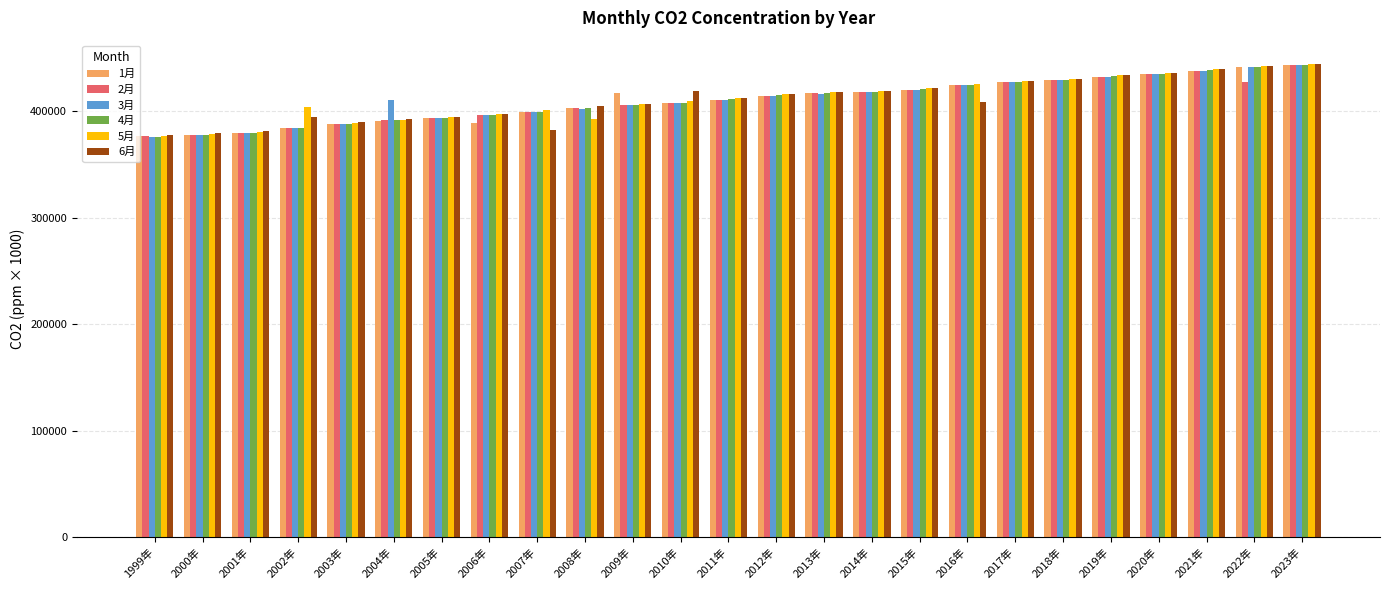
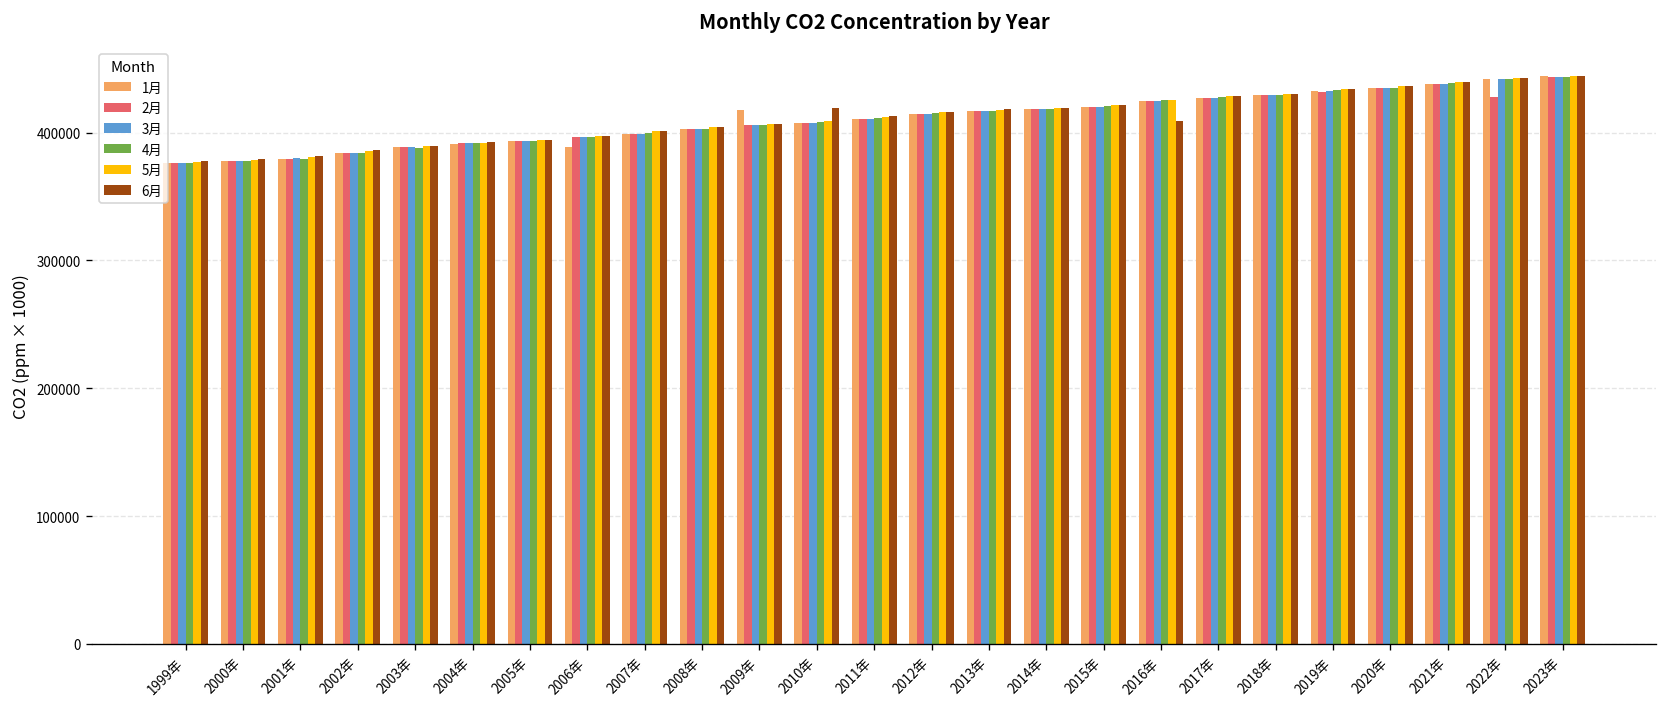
5月, 2002年: 404000 -> 386000
6月, 2002年: 394000 -> 386000
3月, 2004年: 410000 -> 391000
6月, 2007年: 383000 -> 401000
5月, 2008年: 393000 -> 404000
